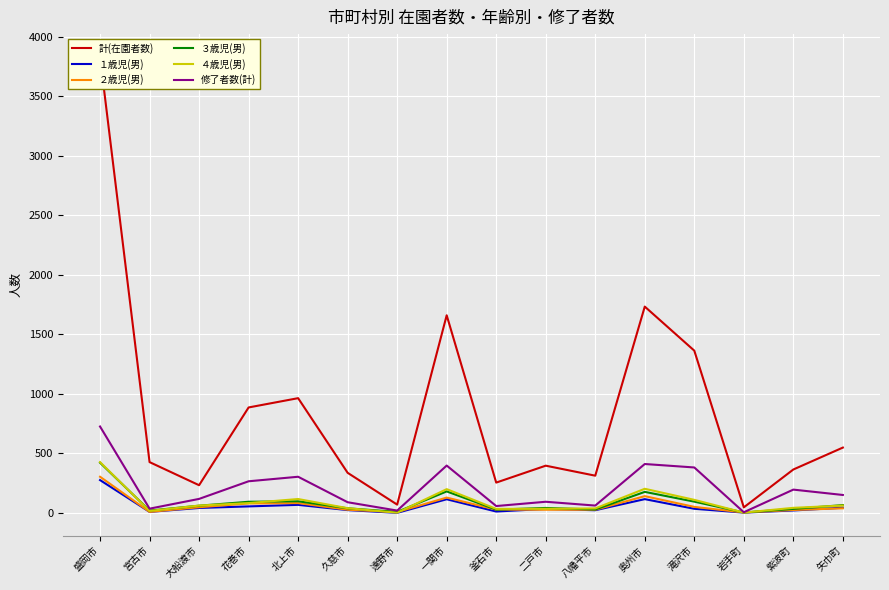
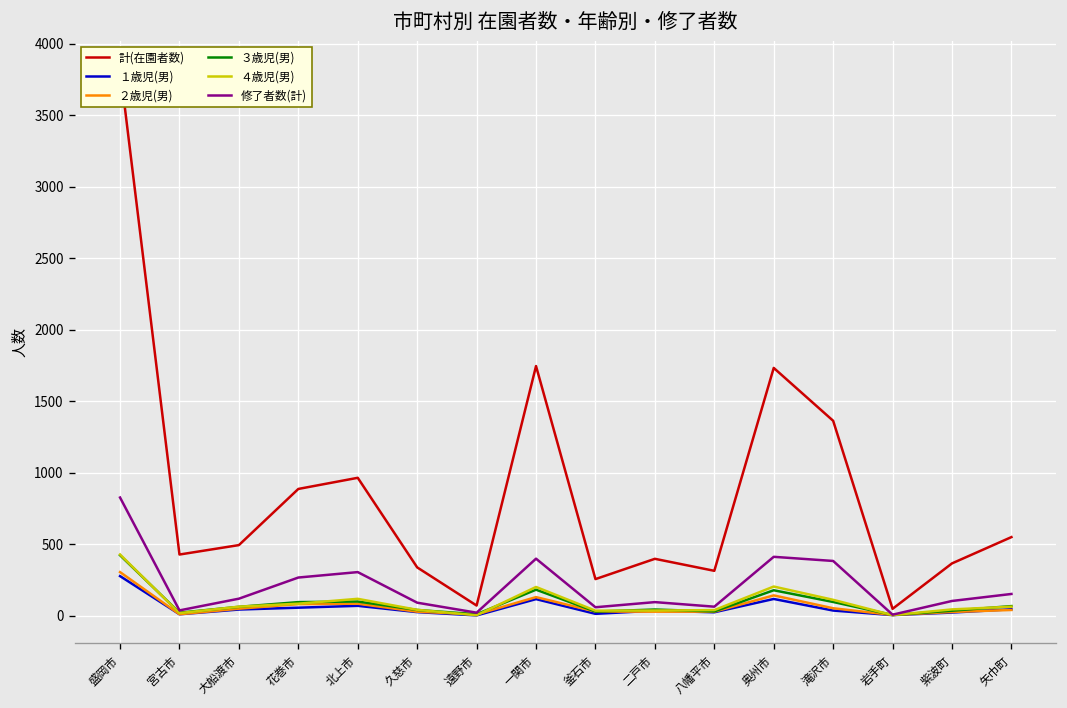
修了者数(計), 盛岡市: 730 -> 830
計(在園者数), 大船渡市: 230 -> 490
計(在園者数), 一関市: 1660 -> 1750
修了者数(計), 紫波町: 200 -> 100
